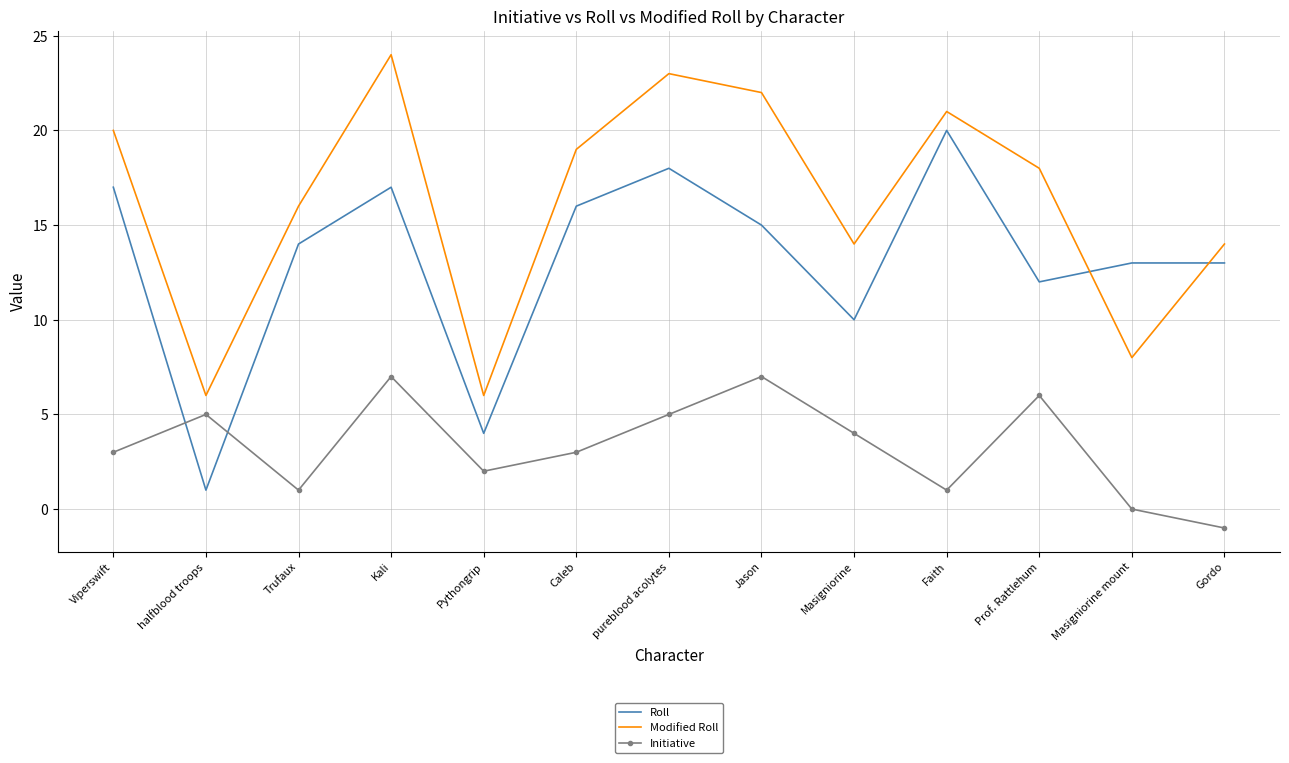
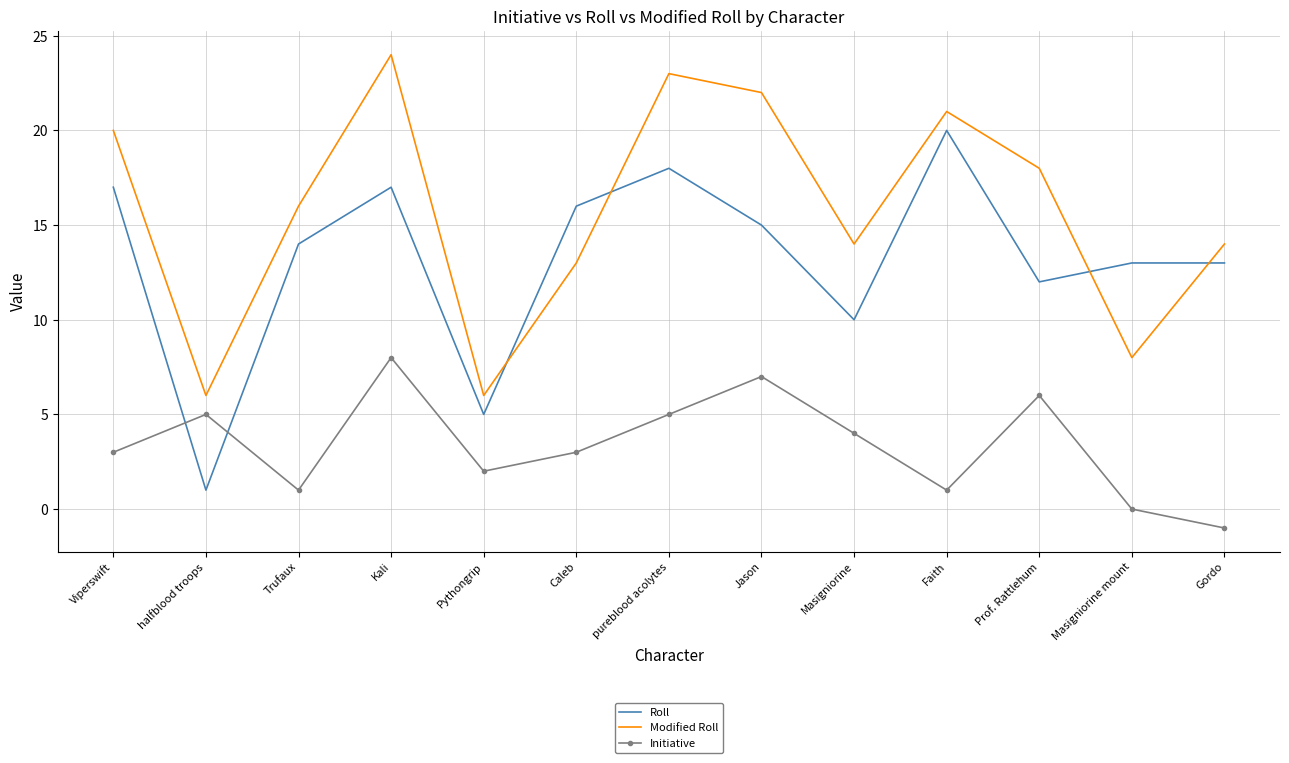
Initiative, Kali: 7 -> 8
Roll, Pythongrip: 4 -> 5
Modified Roll, Caleb: 19 -> 13
